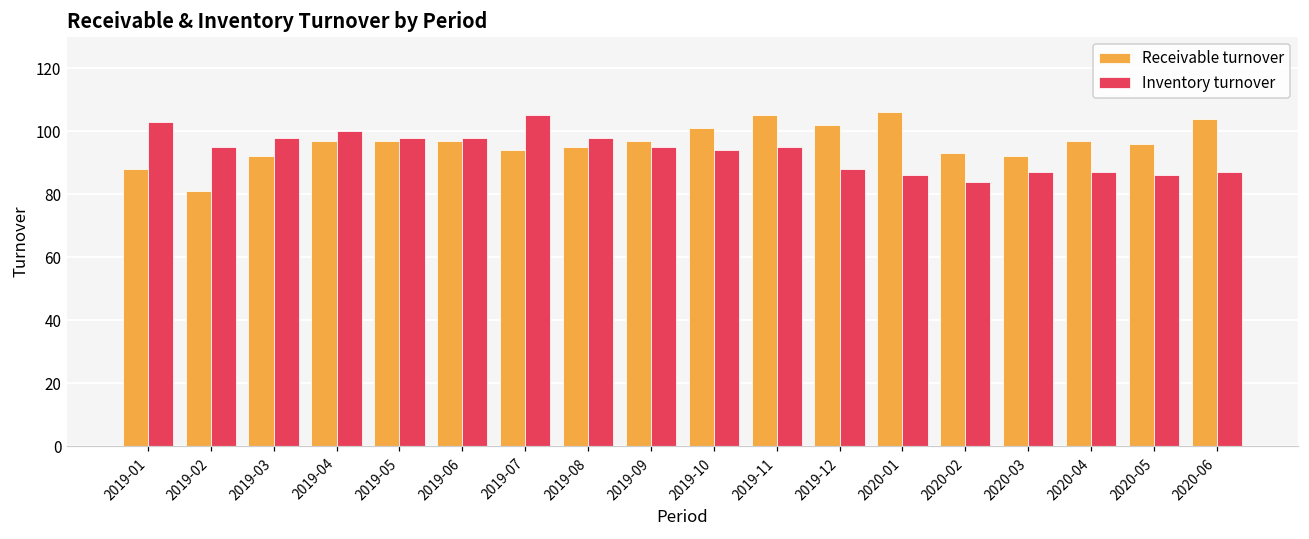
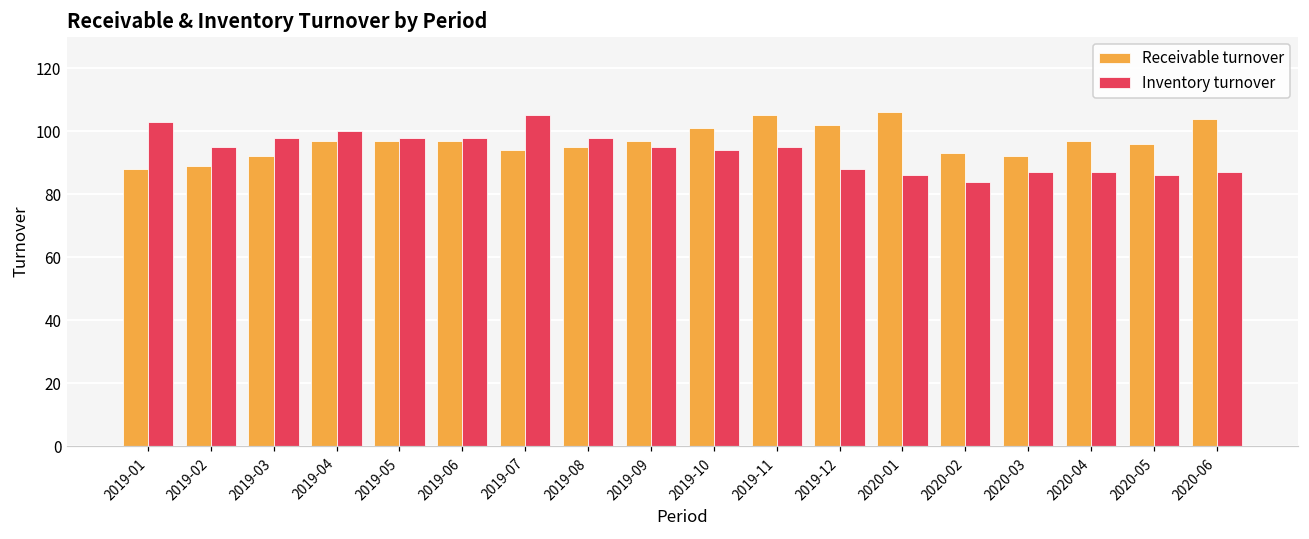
Receivable turnover, 2019-02: 81 -> 89
